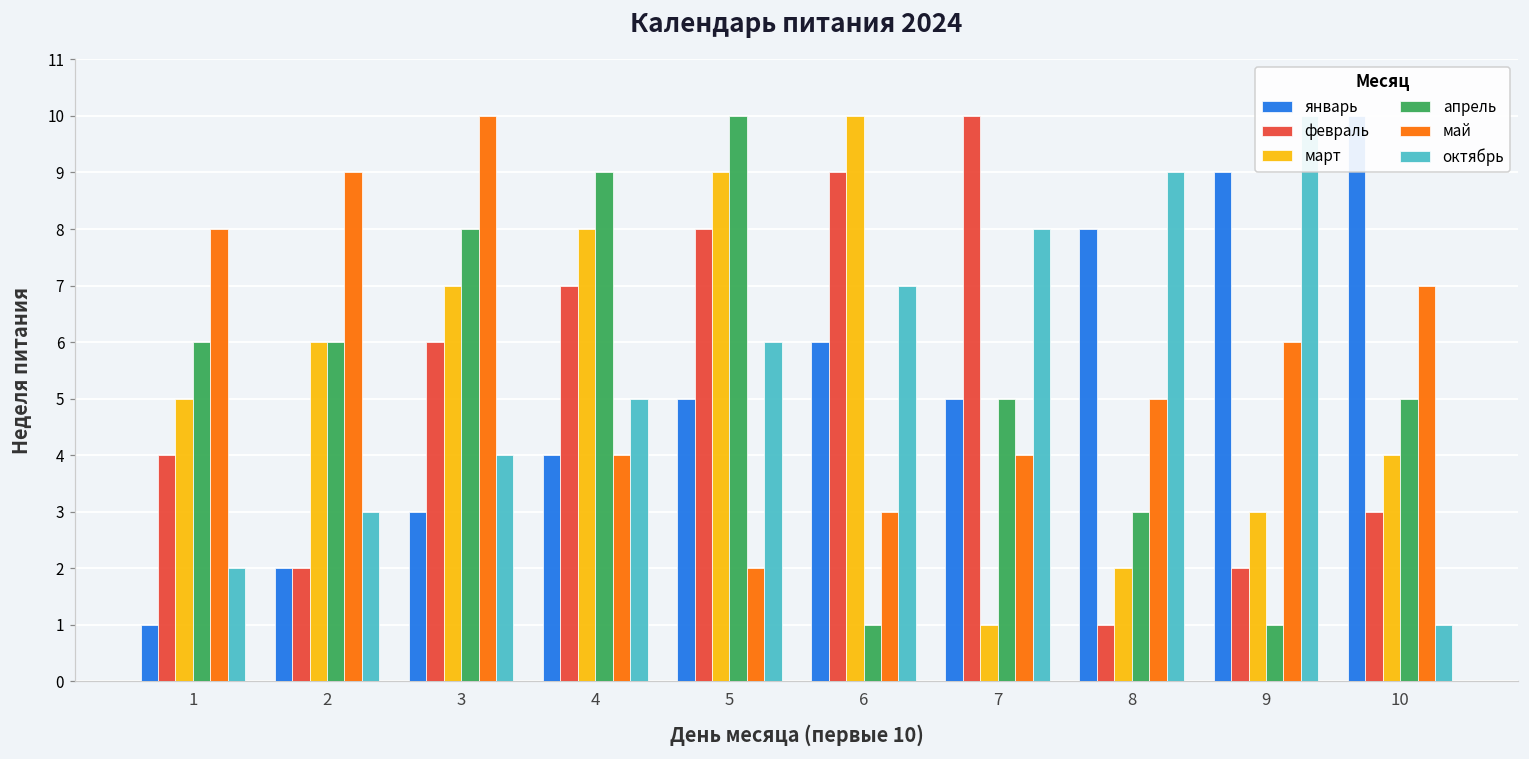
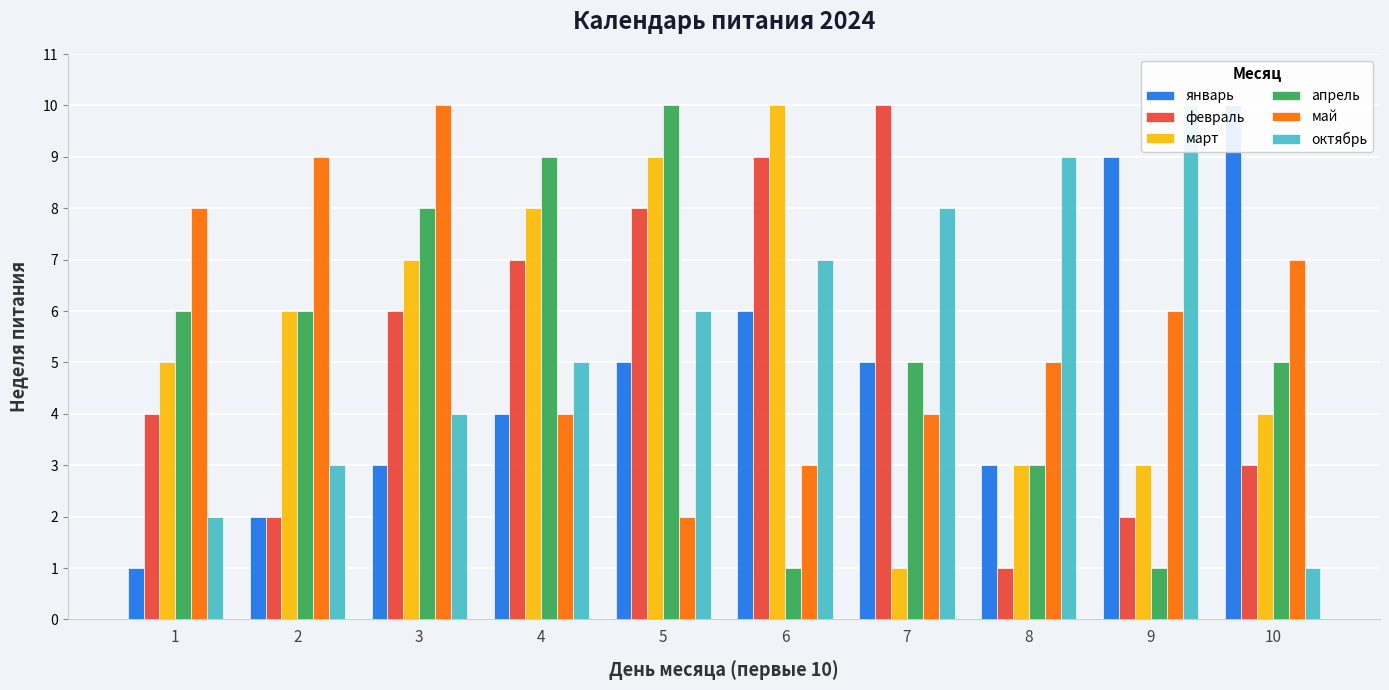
январь, 8: 8 -> 3
март, 8: 2 -> 3
